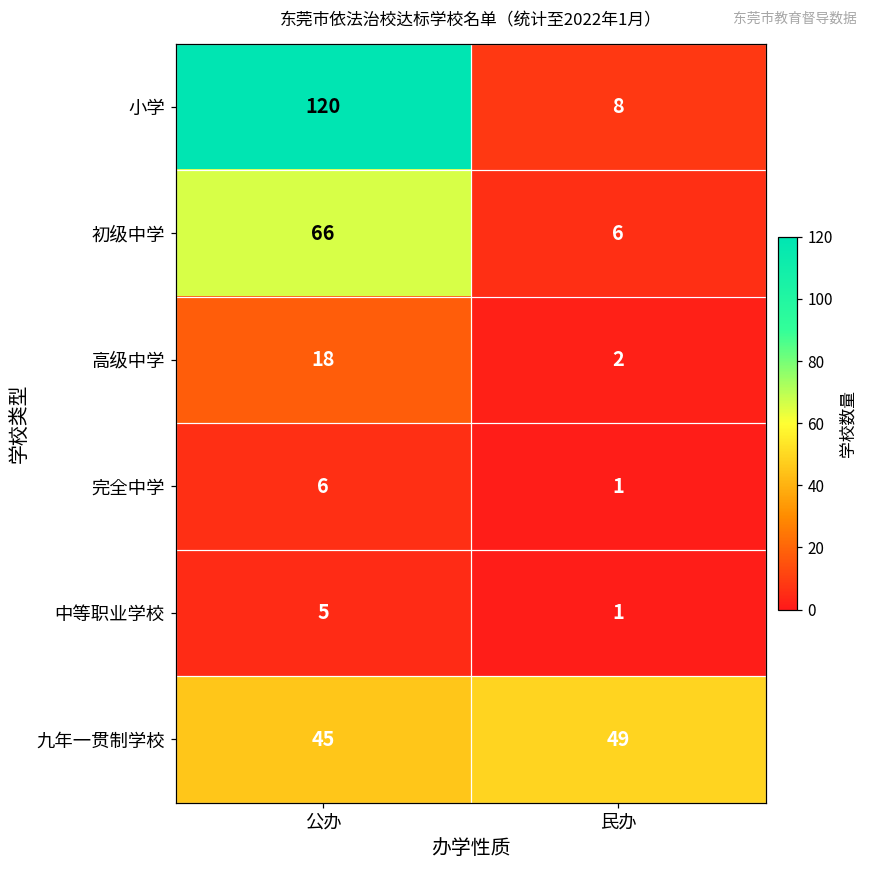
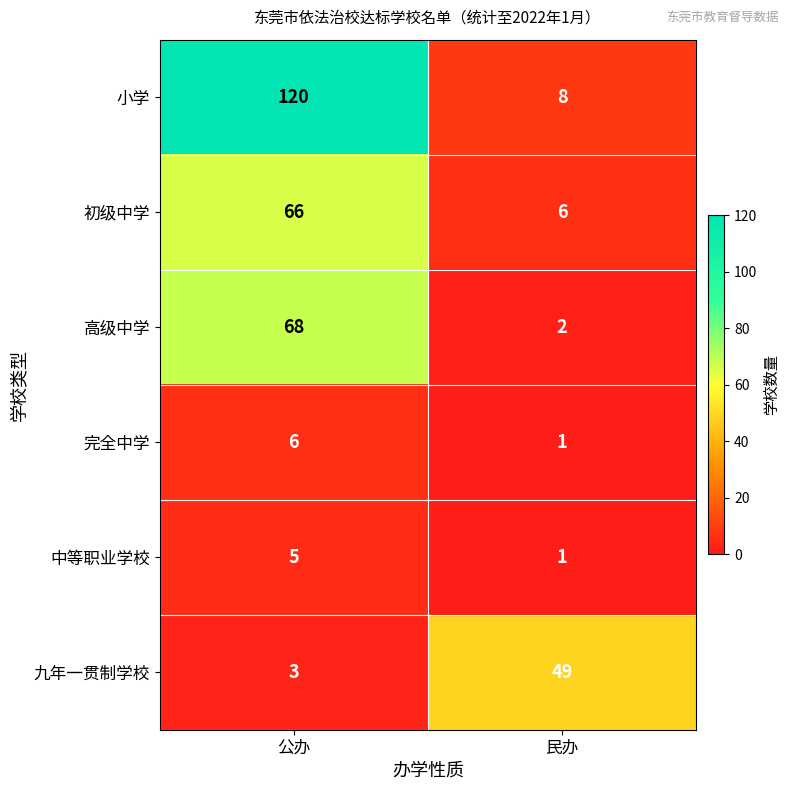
高级中学, 公办: 18 -> 68
九年一贯制学校, 公办: 45 -> 3
